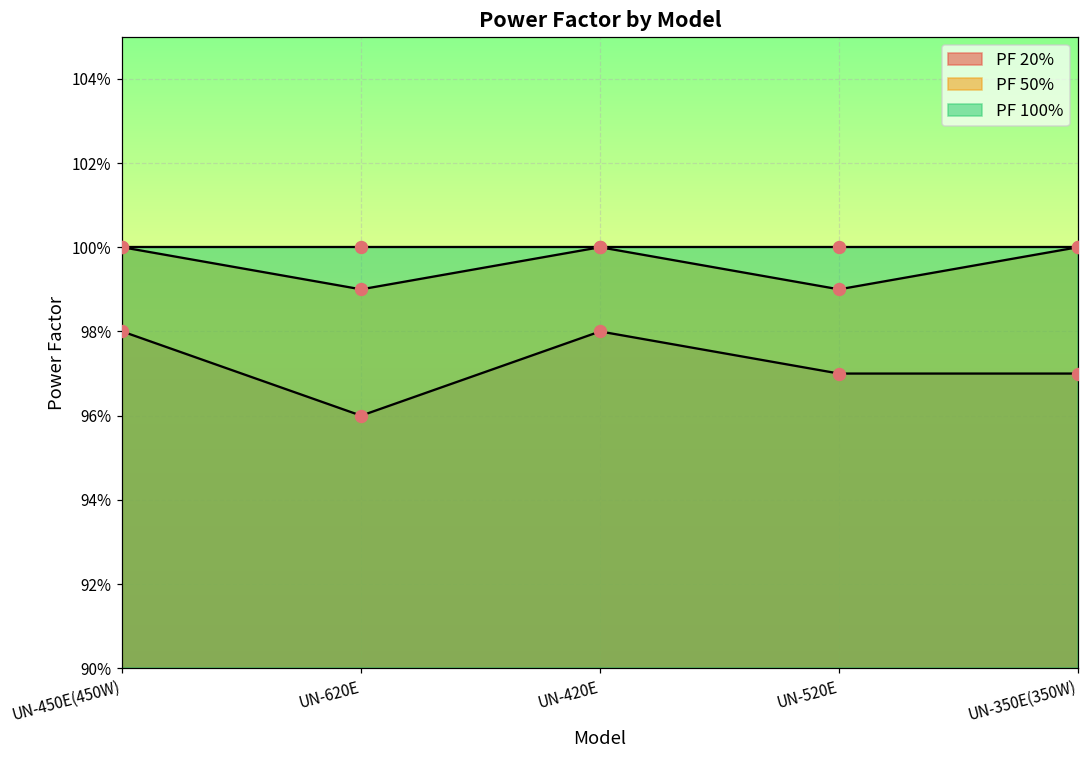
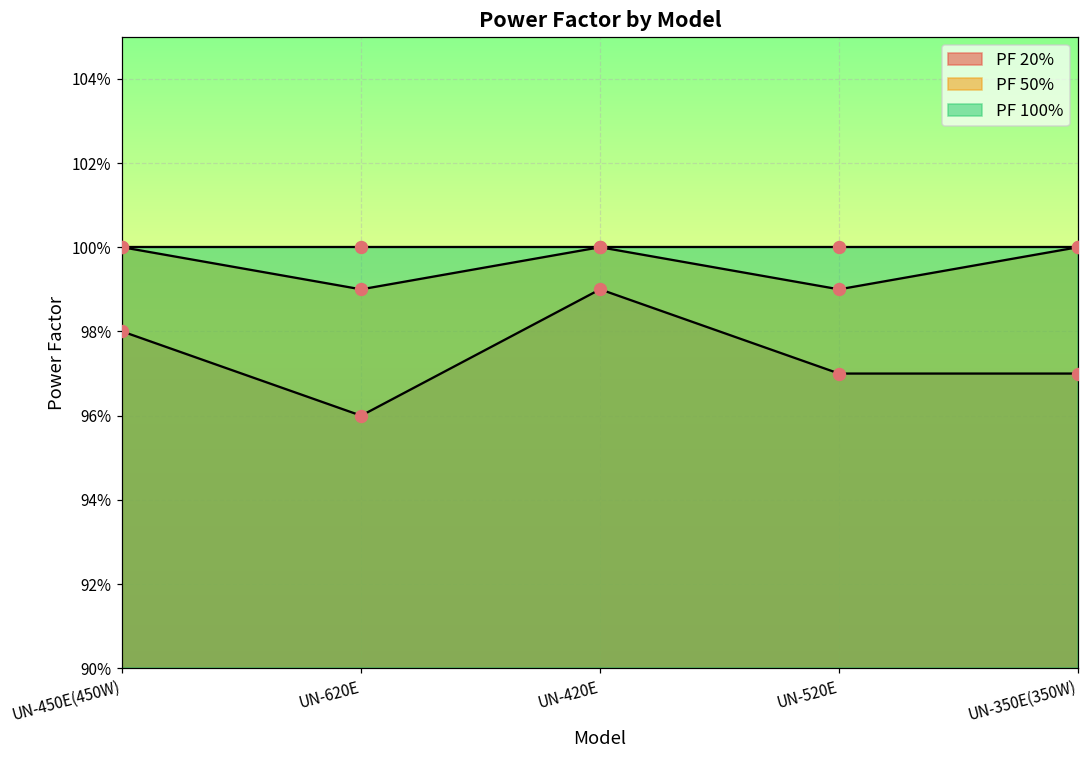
PF 20%, UN-420E: 98.0% -> 99.0%
